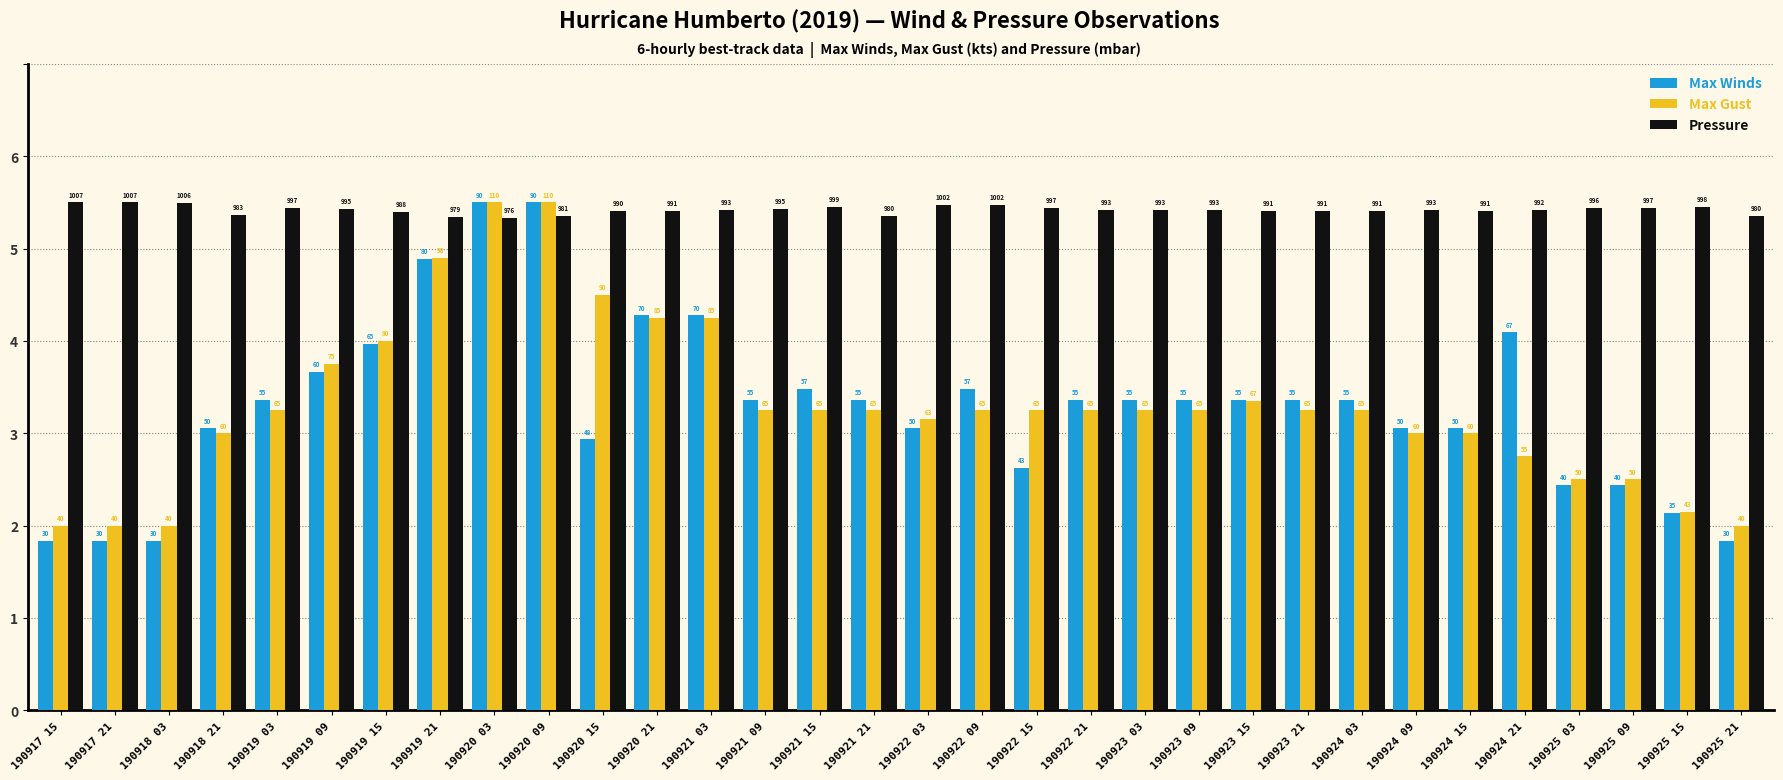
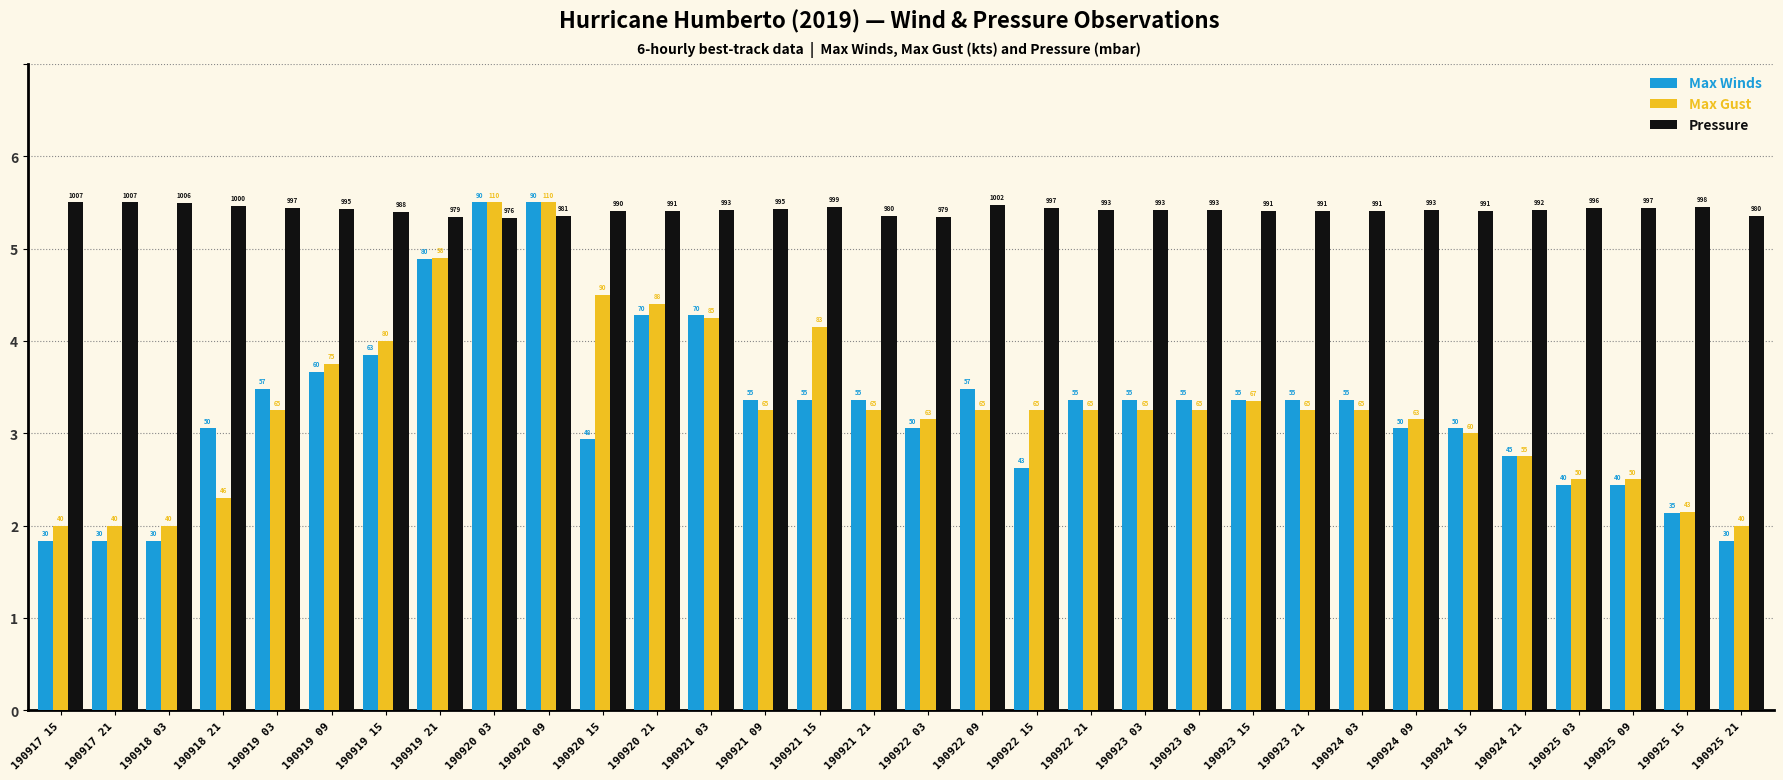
Max Gust, 190918 21: 60 -> 46
Pressure, 190918 21: 983 -> 1000
Max Winds, 190919 03: 55 -> 57
Max Winds, 190919 15: 65 -> 63
Max Gust, 190920 21: 85 -> 88
Max Winds, 190921 15: 57 -> 55
Max Gust, 190921 15: 65 -> 83
Pressure, 190922 03: 1002 -> 979
Max Gust, 190924 09: 60 -> 63
Max Winds, 190924 21: 67 -> 45
